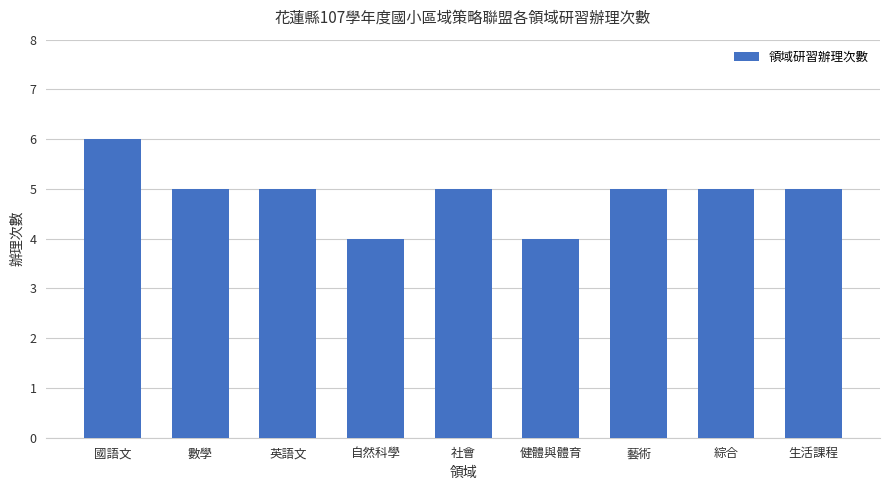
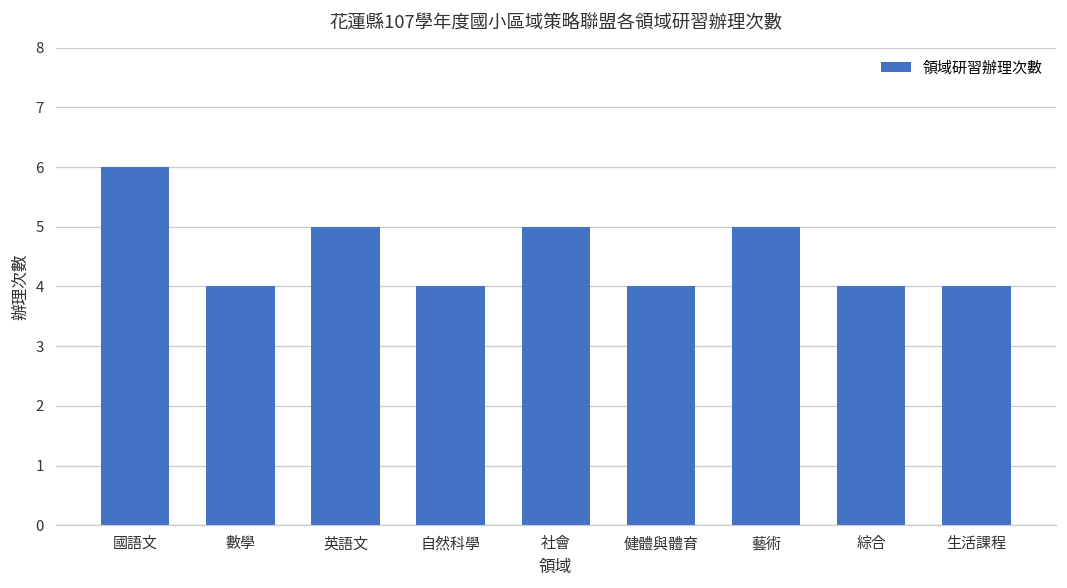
數學: 5 -> 4
綜合: 5 -> 4
生活課程: 5 -> 4
